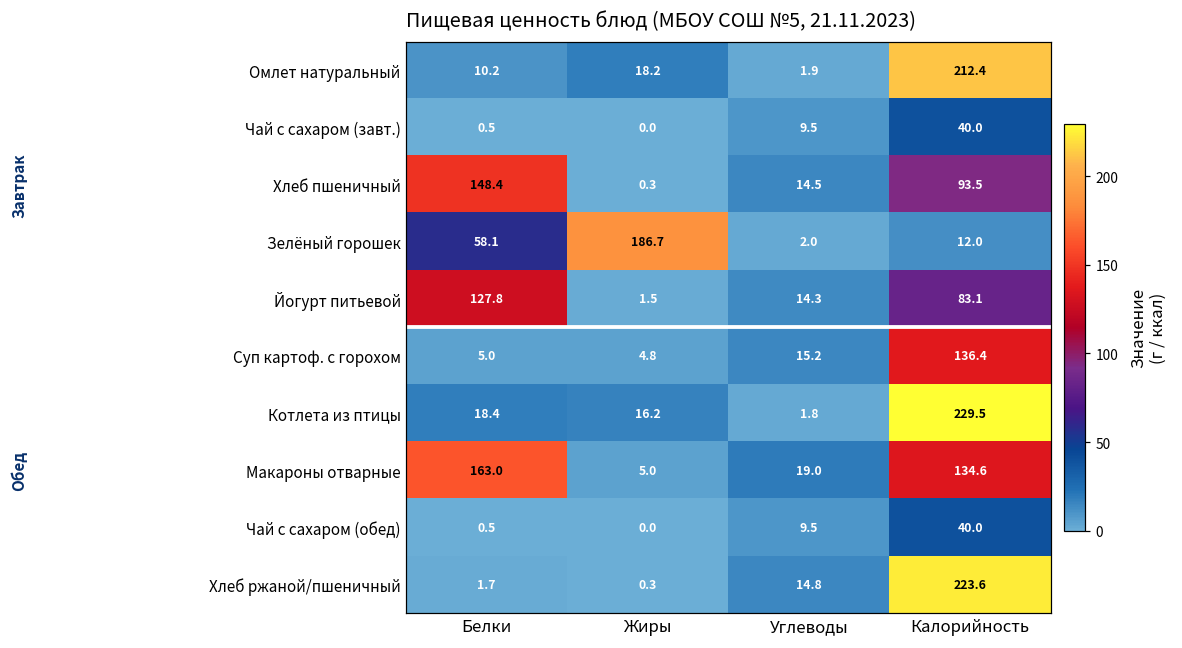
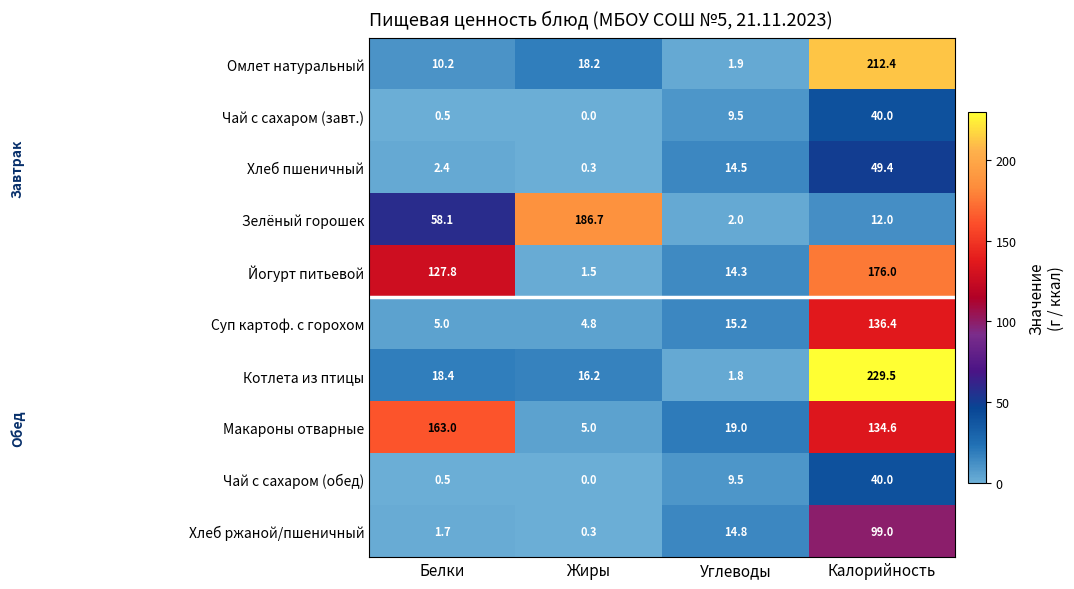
Хлеб пшеничный, Белки: 148.4 -> 2.4
Хлеб пшеничный, Калорийность: 93.5 -> 49.4
Йогурт питьевой, Калорийность: 83.1 -> 176.0
Хлеб ржаной/пшеничный, Калорийность: 223.6 -> 99.0
